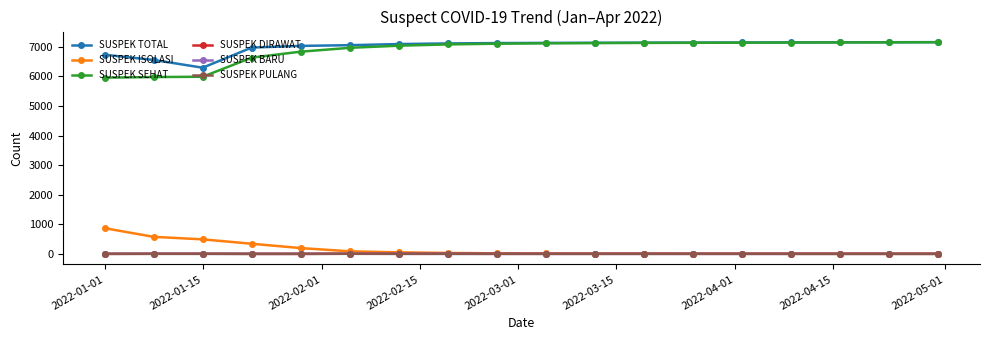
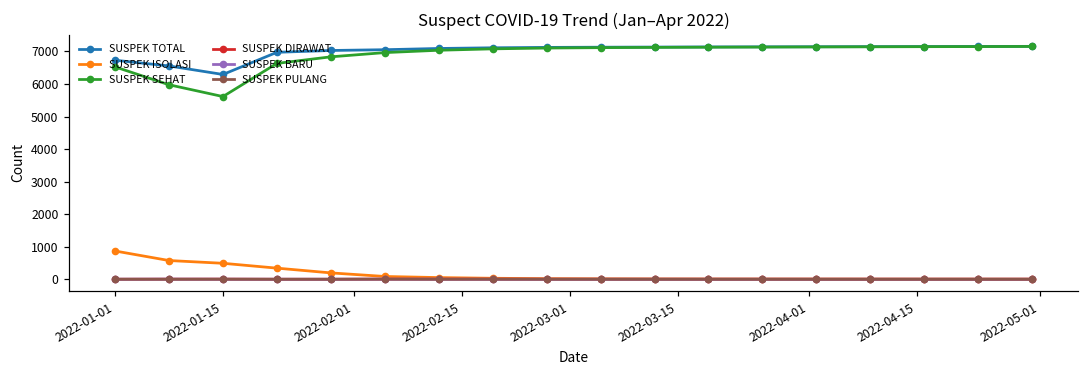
SUSPEK SEHAT, 2022-01-01: 6000 -> 6500
SUSPEK SEHAT, 2022-01-15: 6000 -> 5600
